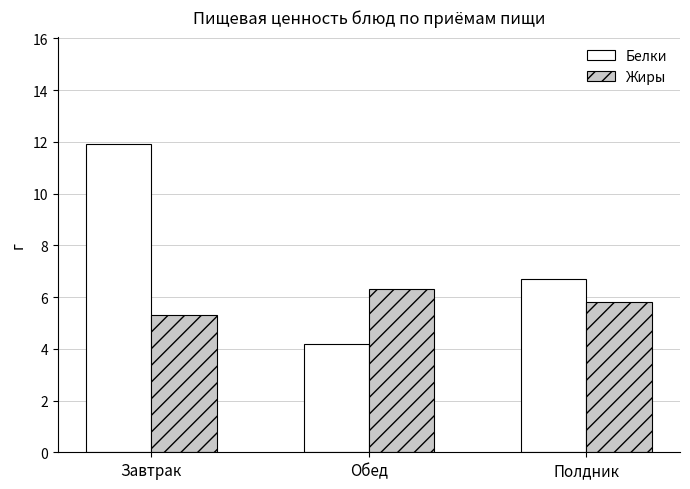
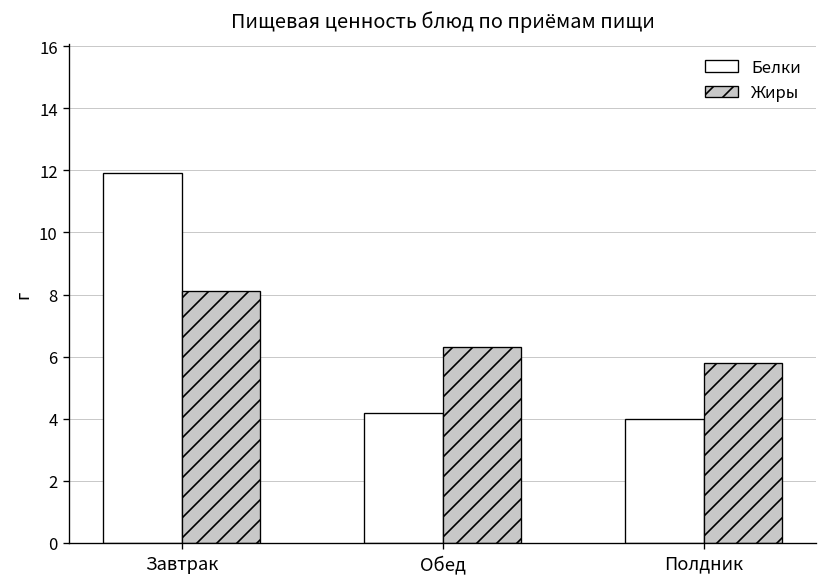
Жиры, Завтрак: 5.3 -> 8.1
Белки, Полдник: 6.7 -> 4.0
